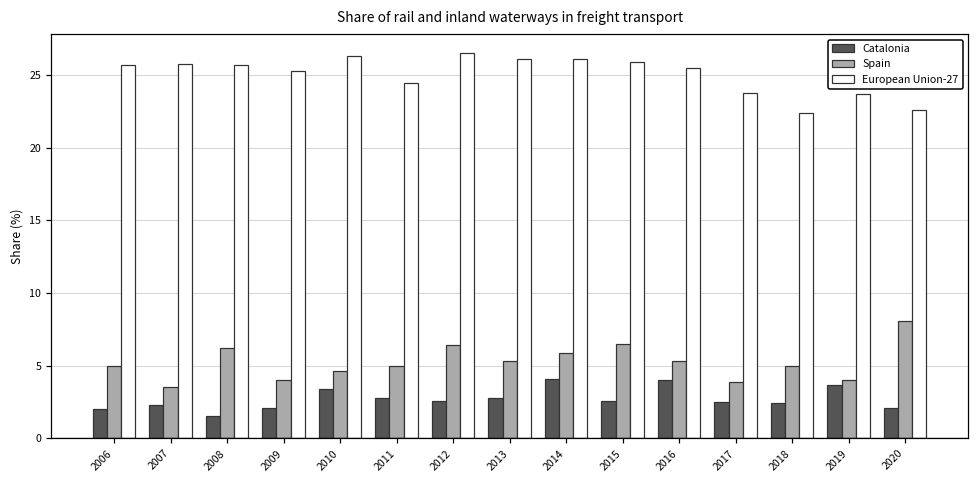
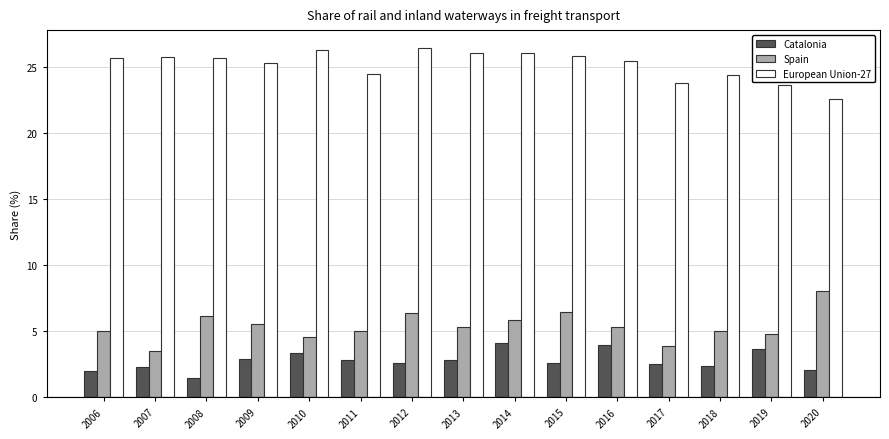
Catalonia, 2009: 2.1 -> 2.9
Spain, 2009: 4.0 -> 5.6
European Union-27, 2018: 22.4 -> 24.4
Spain, 2019: 4.0 -> 4.8
